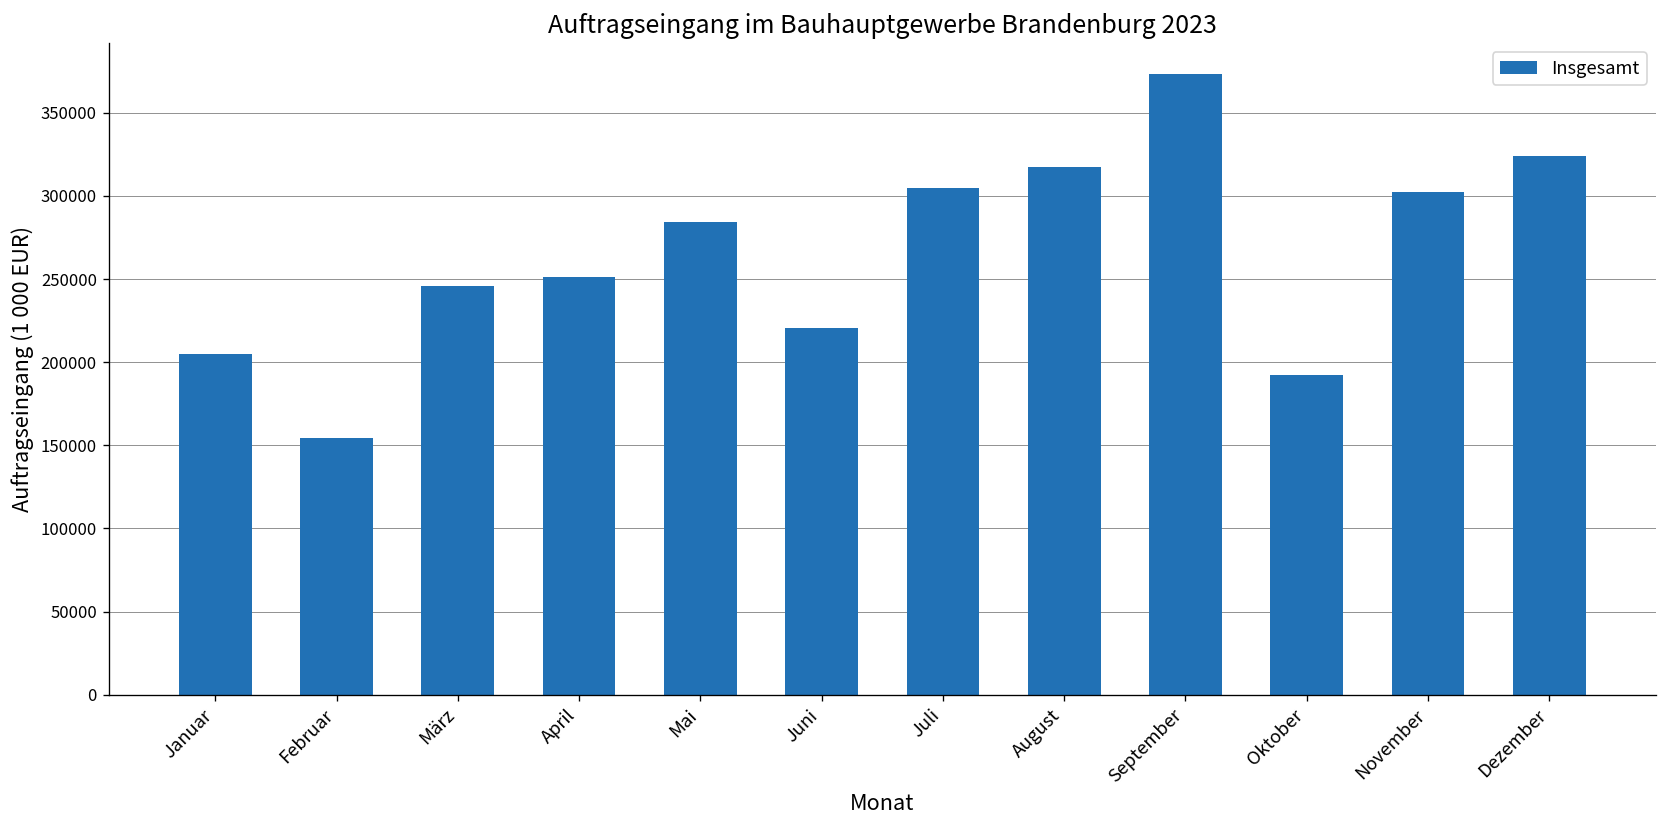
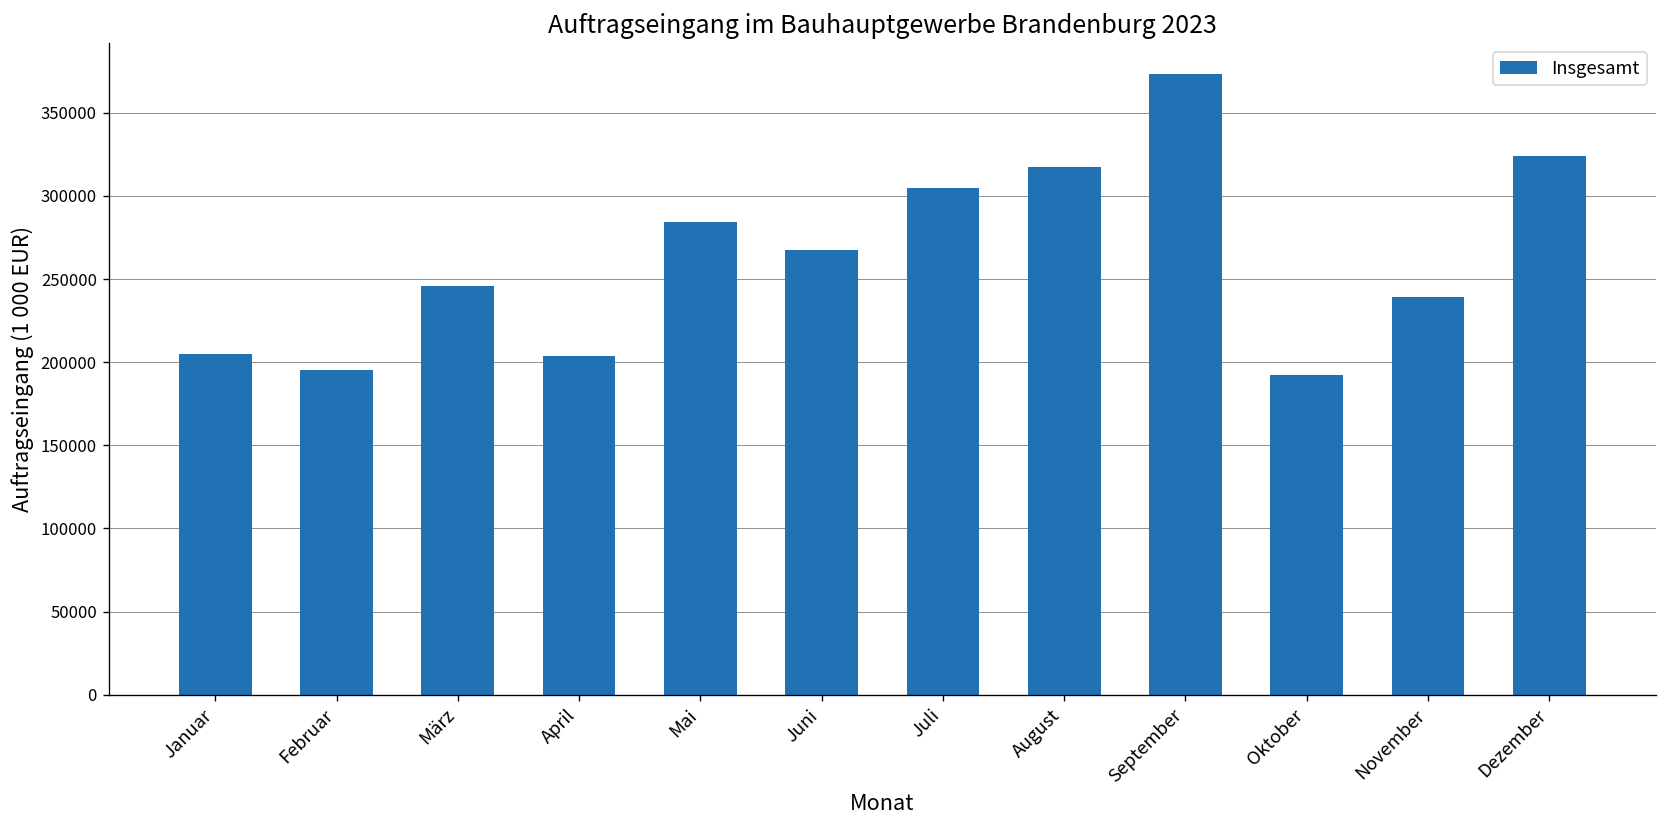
Februar: 154000 -> 195000
April: 251000 -> 204000
Juni: 221000 -> 267000
November: 302000 -> 239000
